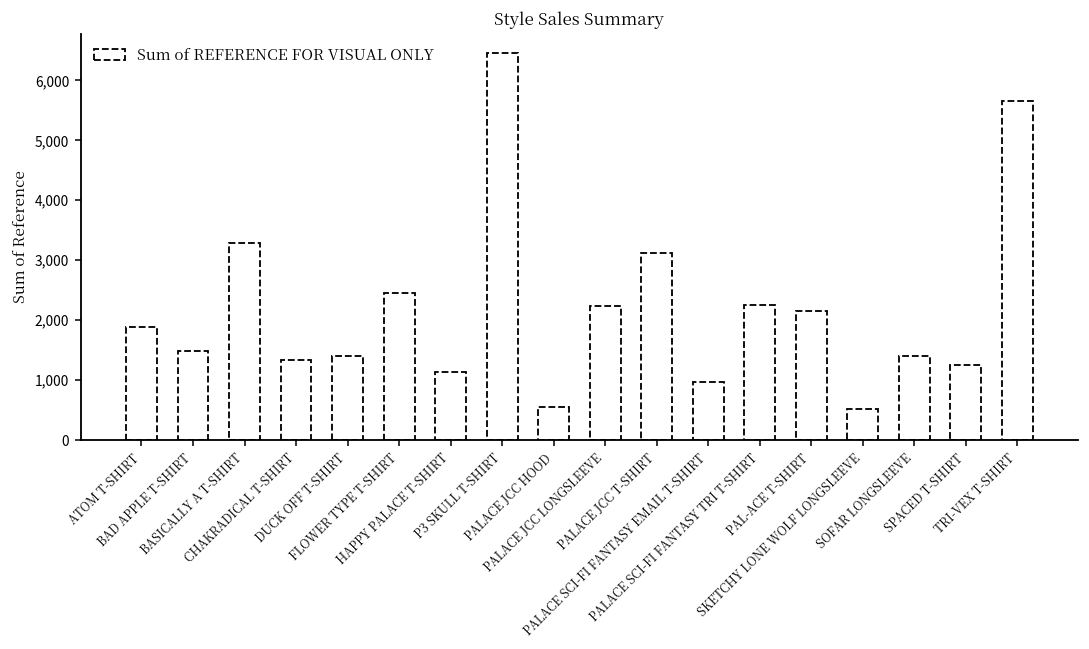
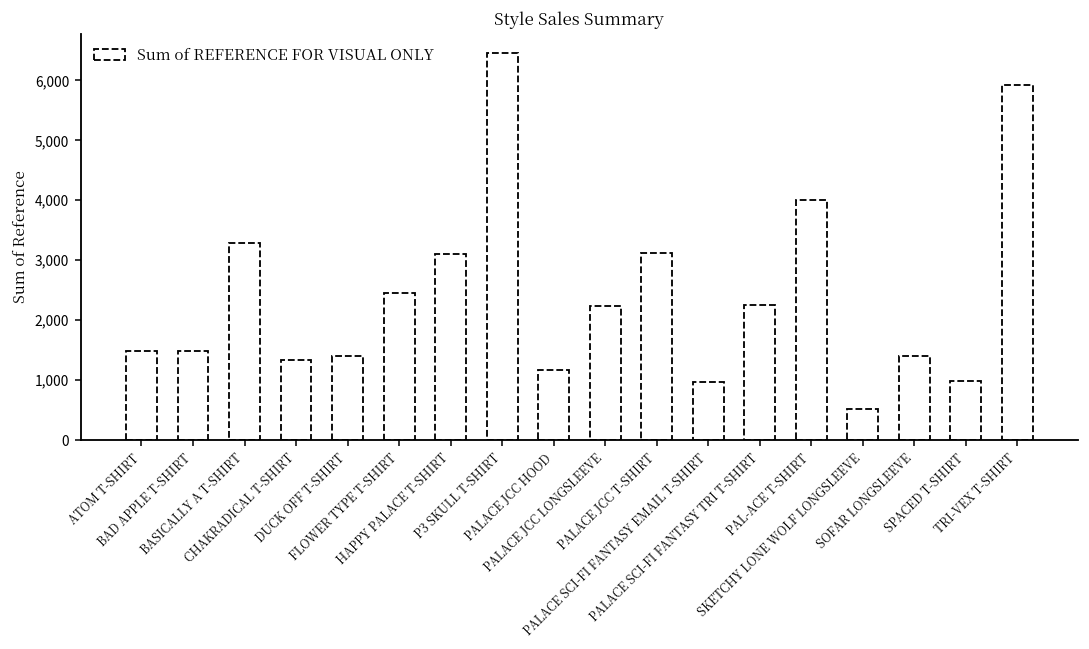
ATOM T-SHIRT: 1,900 -> 1,500
HAPPY PALACE T-SHIRT: 1,100 -> 3,100
PALACE JCC HOOD: 600 -> 1,200
PAL-ACE T-SHIRT: 2,200 -> 4,000
SPACED T-SHIRT: 1,200 -> 1,000
TRI-VEX T-SHIRT: 5,700 -> 5,900
